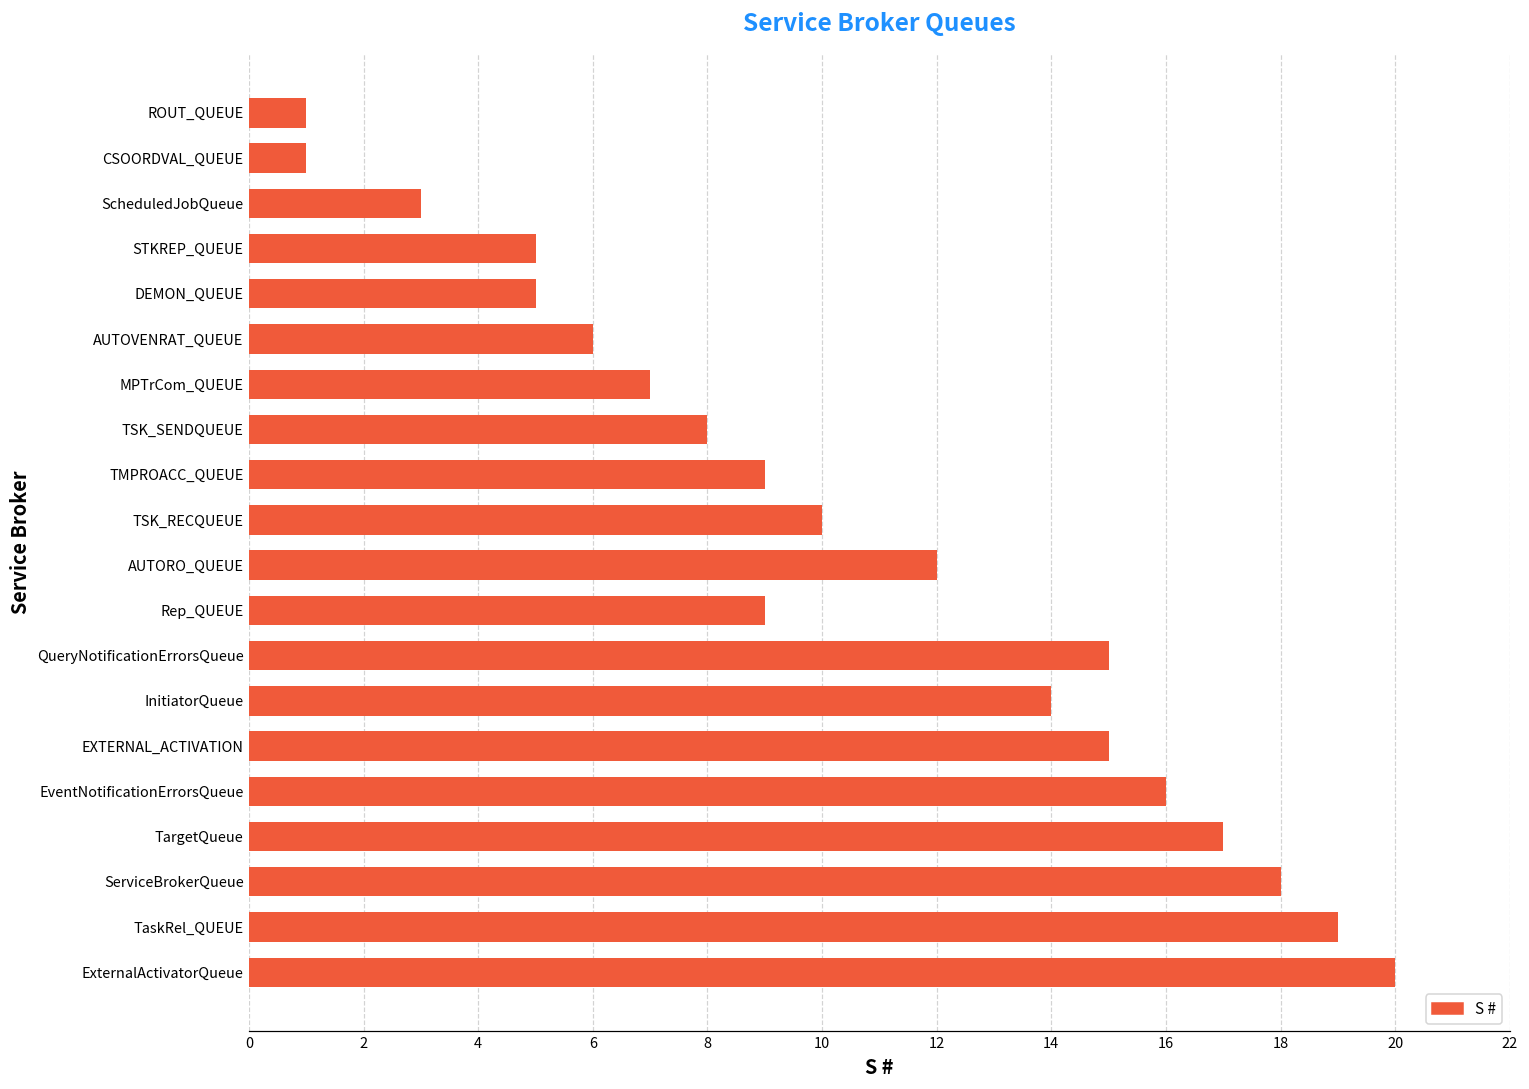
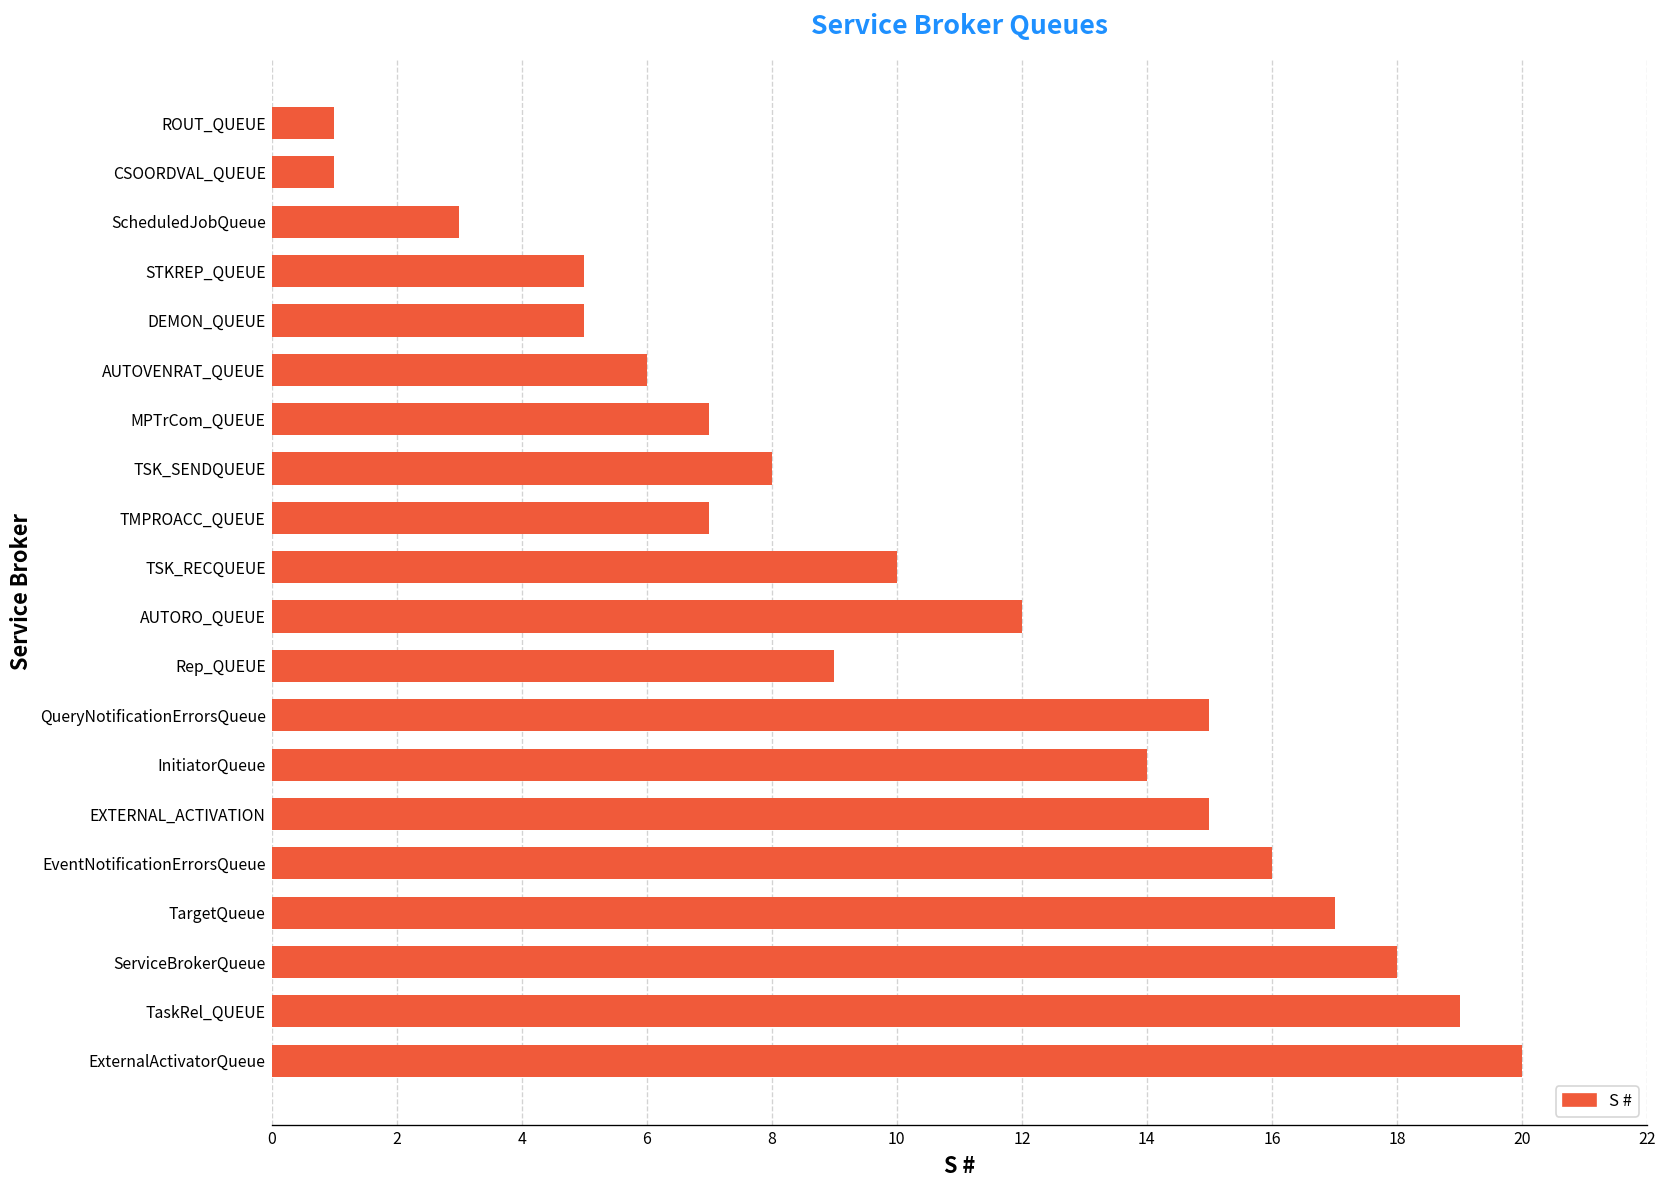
TMPROACC_QUEUE: 9 -> 7
